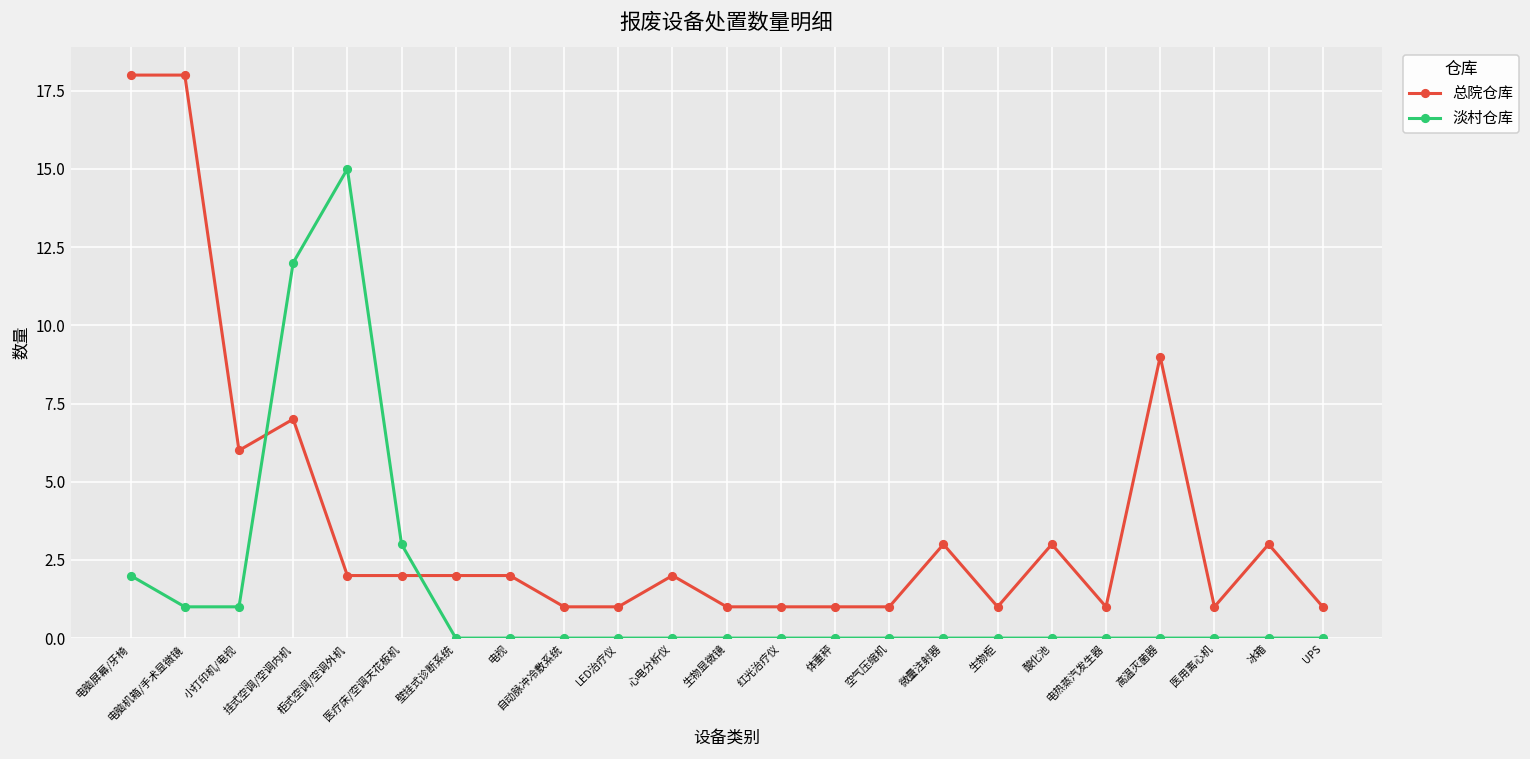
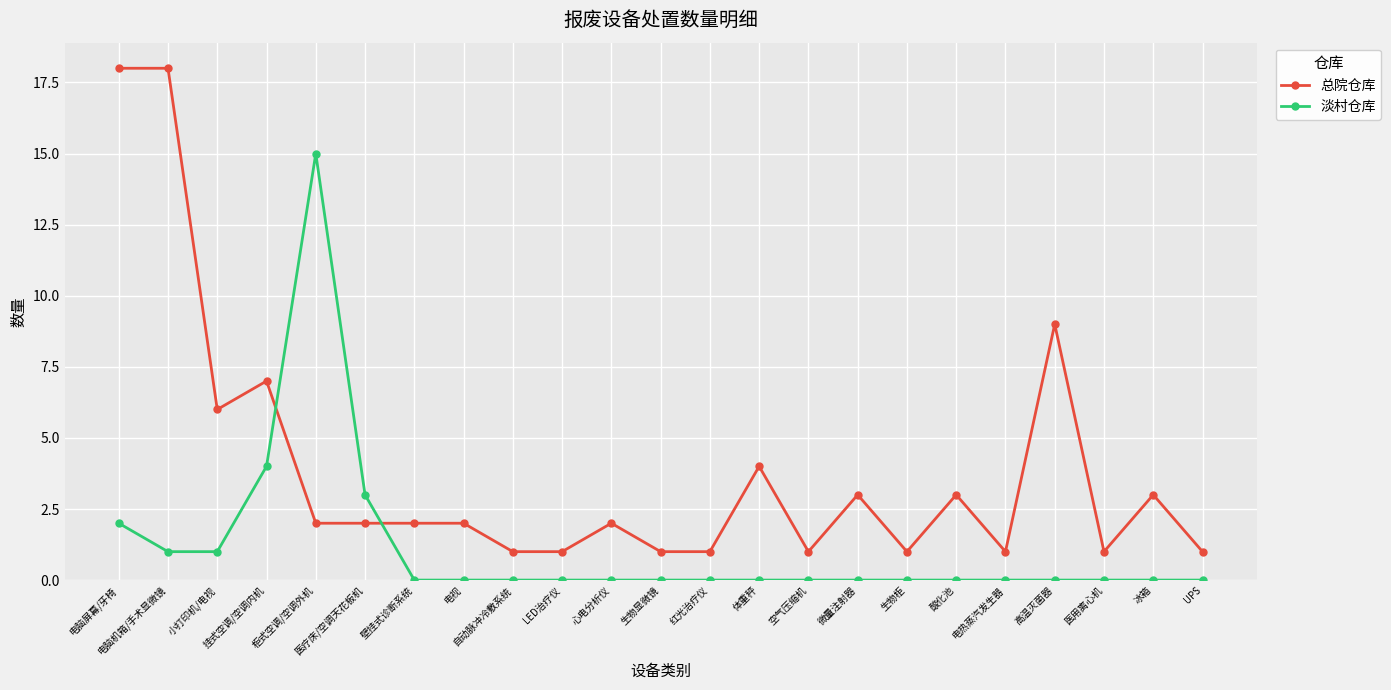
淡村仓库, 挂式空调/空调内机: 12 -> 4
总院仓库, 体重秤: 1 -> 4
